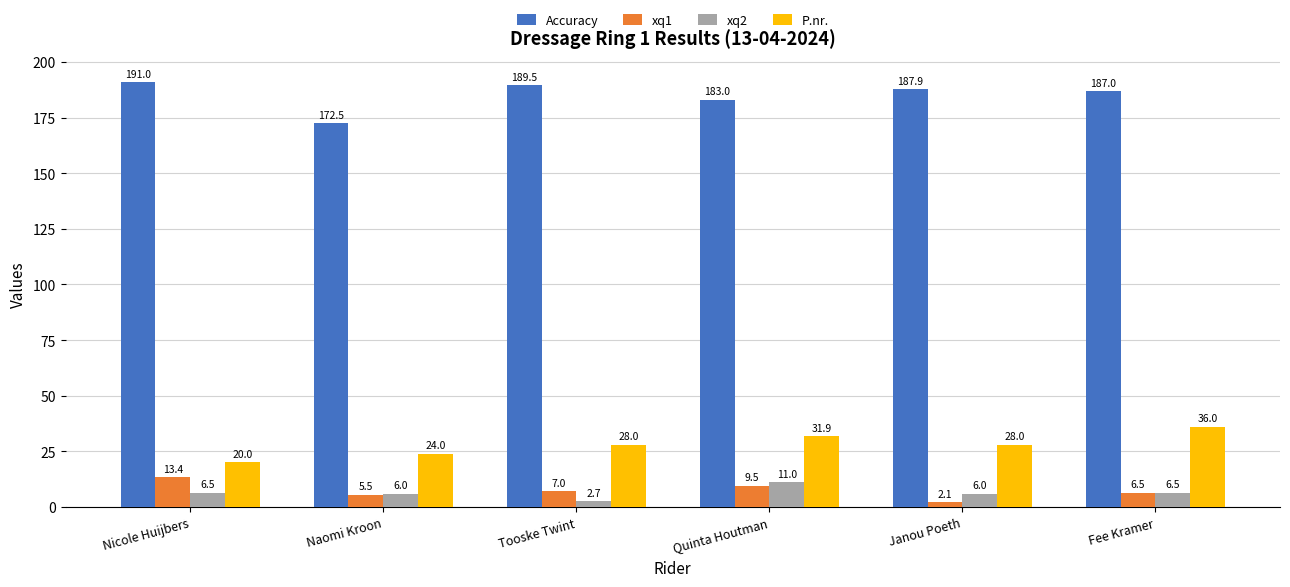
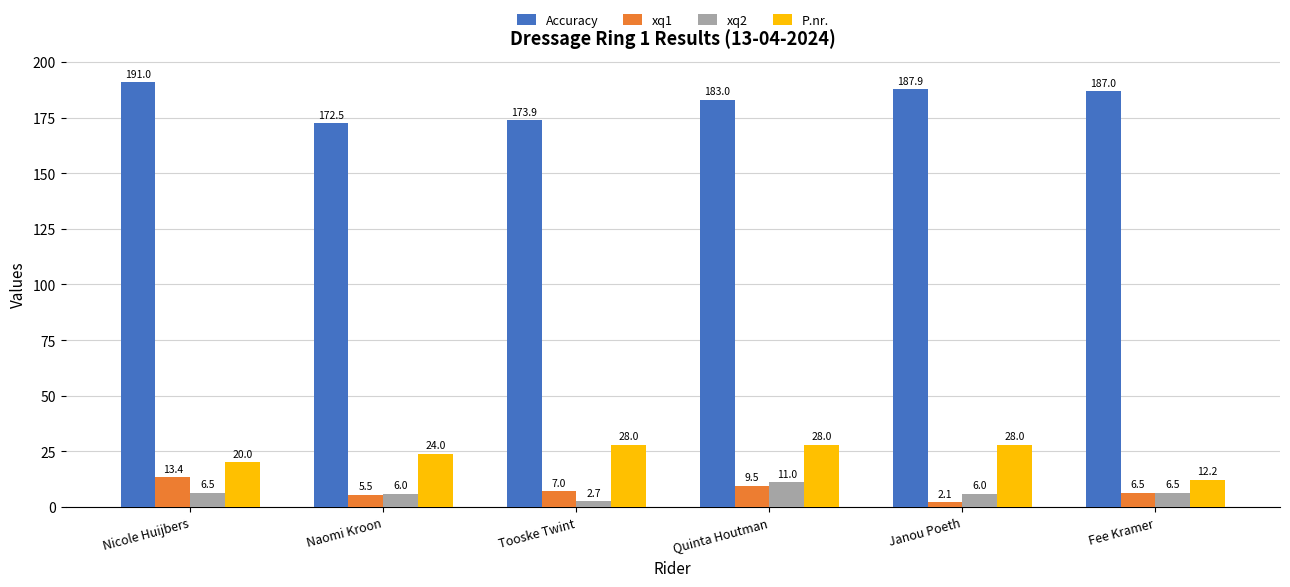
Accuracy, Tooske Twint: 189.5 -> 173.9
P.nr., Quinta Houtman: 31.9 -> 28.0
P.nr., Fee Kramer: 36.0 -> 12.2
